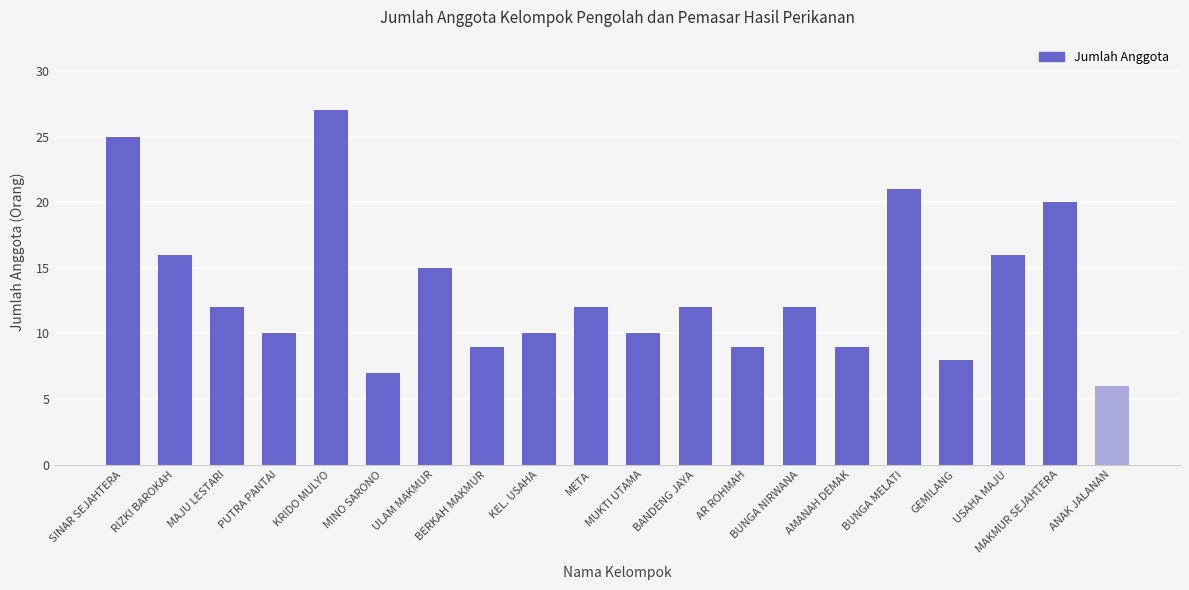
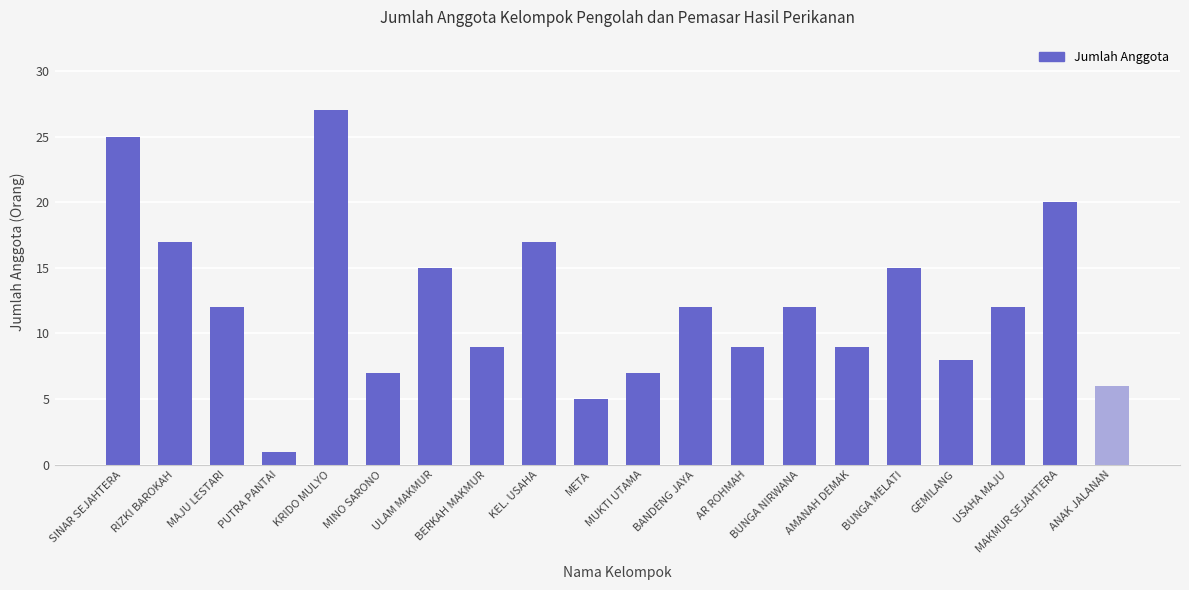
RIZKI BAROKAH: 16 -> 17
PUTRA PANTAI: 10 -> 1
KEL. USAHA: 10 -> 17
META: 12 -> 5
MUKTI UTAMA: 10 -> 7
BUNGA MELATI: 21 -> 15
USAHA MAJU: 16 -> 12
